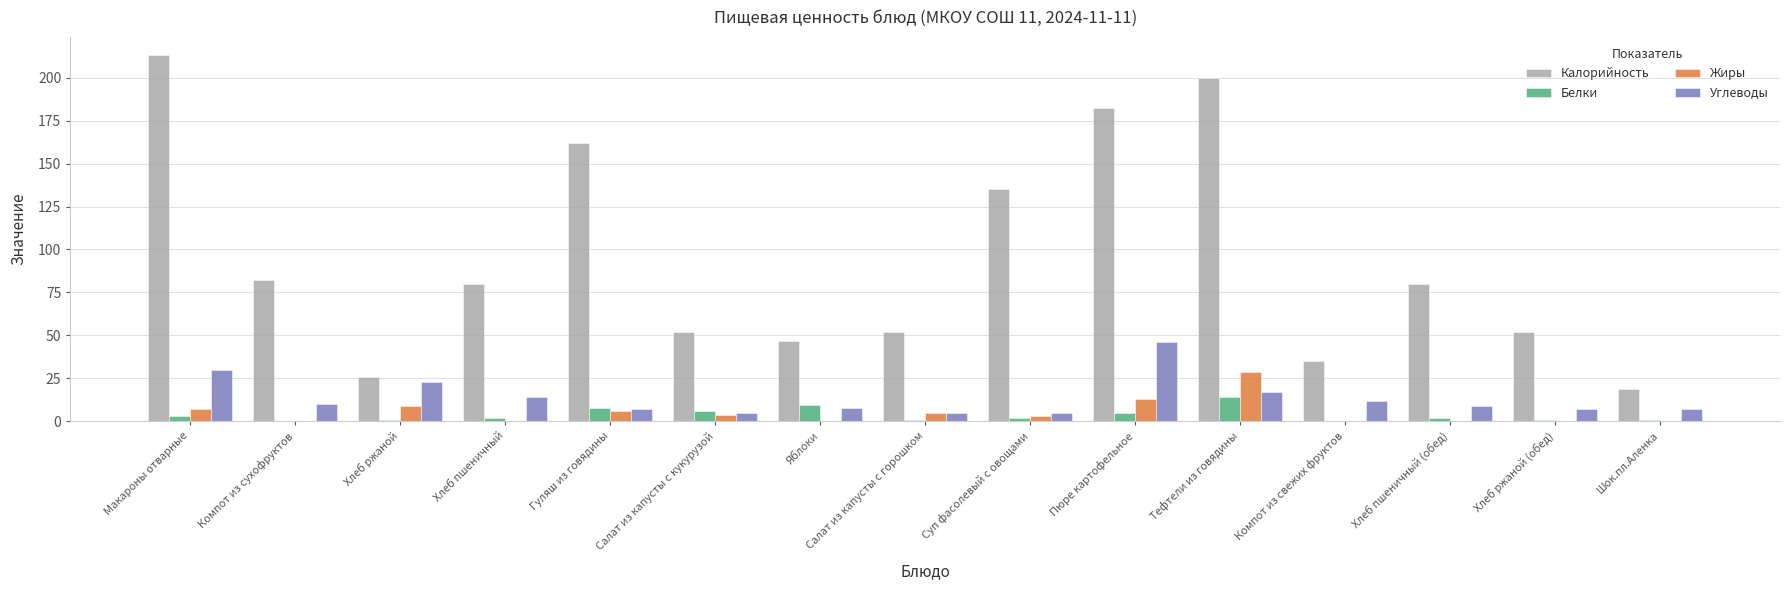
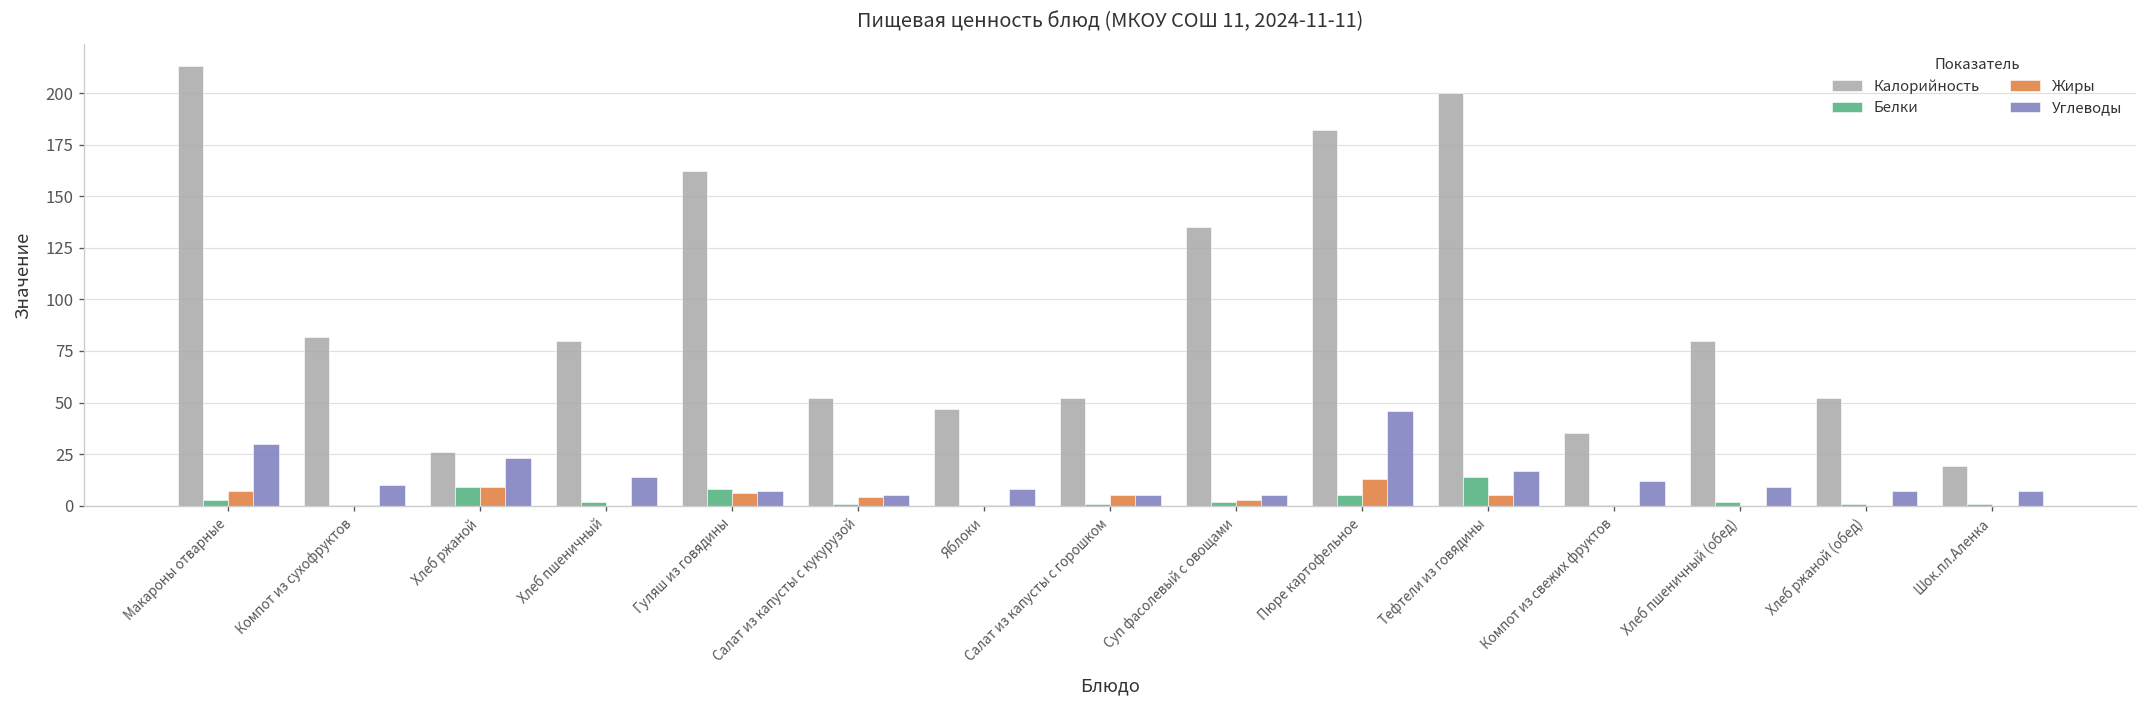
Белки, Хлеб ржаной: 1 -> 9
Белки, Салат из капусты с кукурузой: 6 -> 1
Белки, Яблоки: 9 -> 0
Жиры, Тефтели из говядины: 29 -> 5
